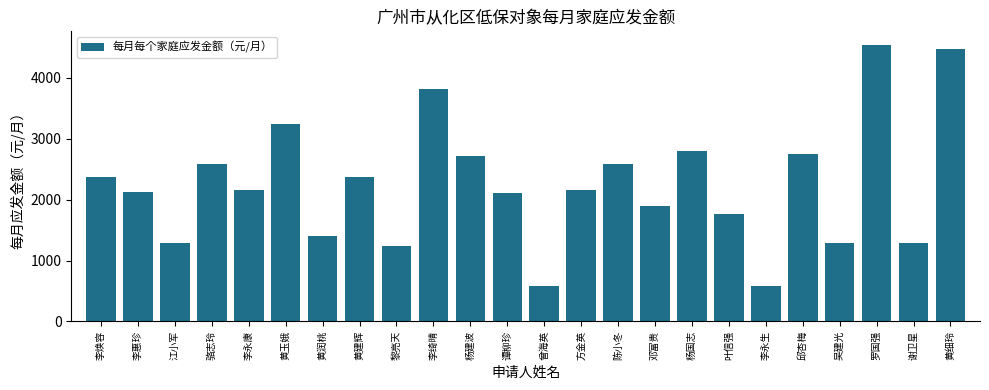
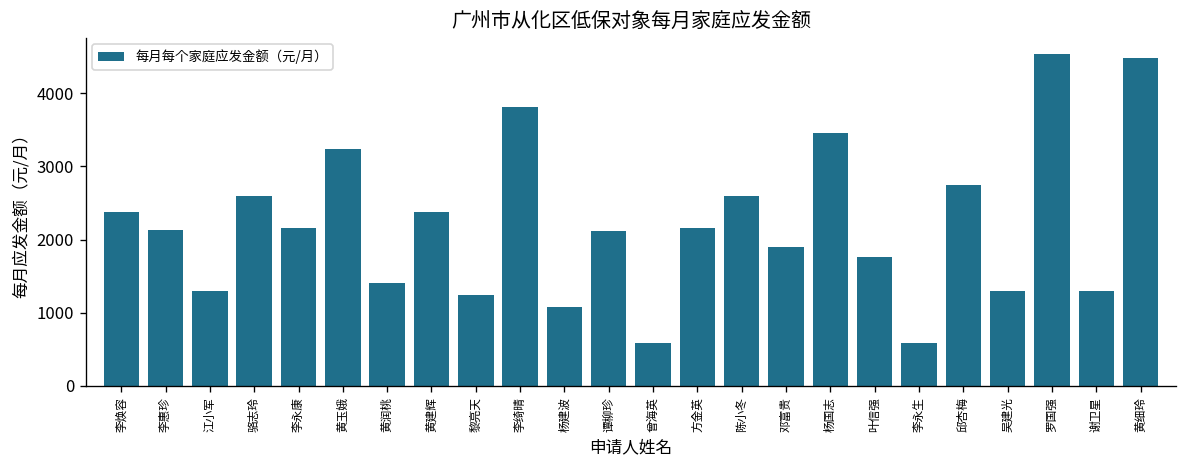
杨建波: 2700 -> 1100
杨国志: 2800 -> 3500
